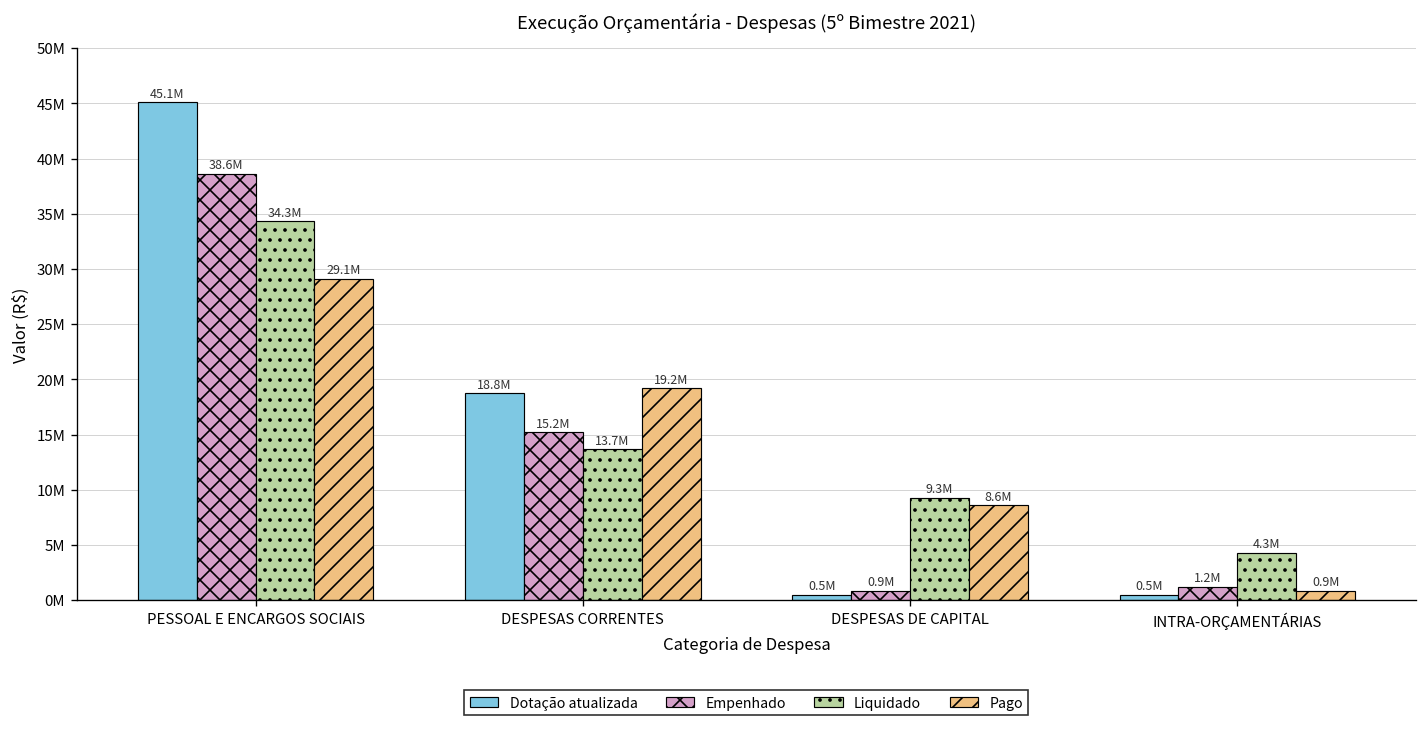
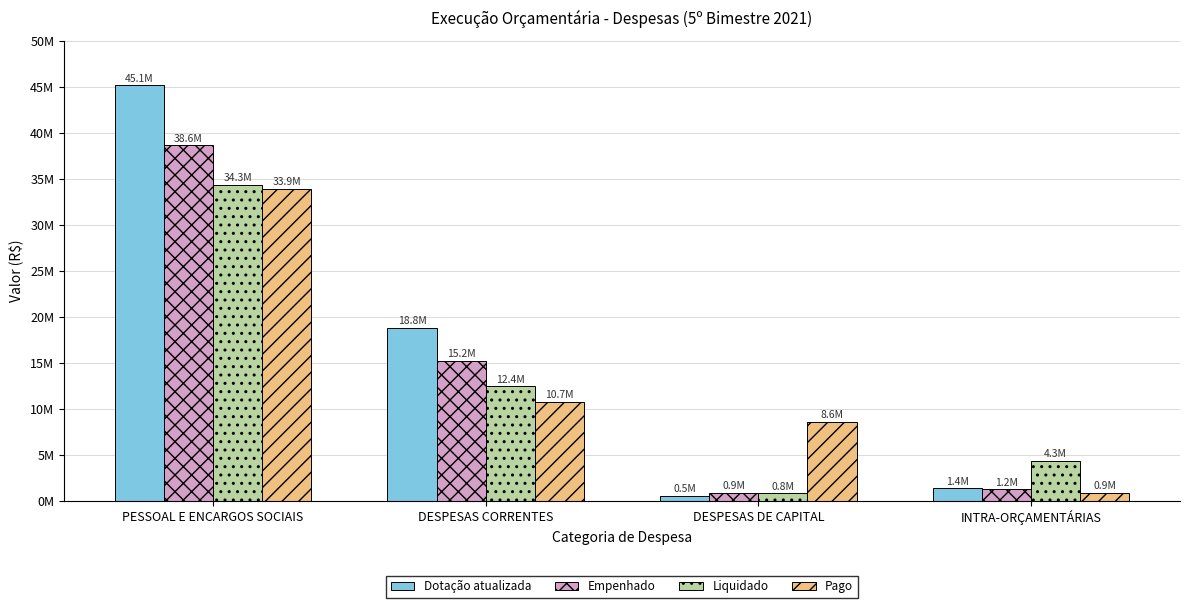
Pago, PESSOAL E ENCARGOS SOCIAIS: 29.1M -> 33.9M
Liquidado, DESPESAS CORRENTES: 13.7M -> 12.4M
Pago, DESPESAS CORRENTES: 19.2M -> 10.7M
Liquidado, DESPESAS DE CAPITAL: 9.3M -> 0.8M
Dotação atualizada, INTRA-ORÇAMENTÁRIAS: 0.5M -> 1.4M
